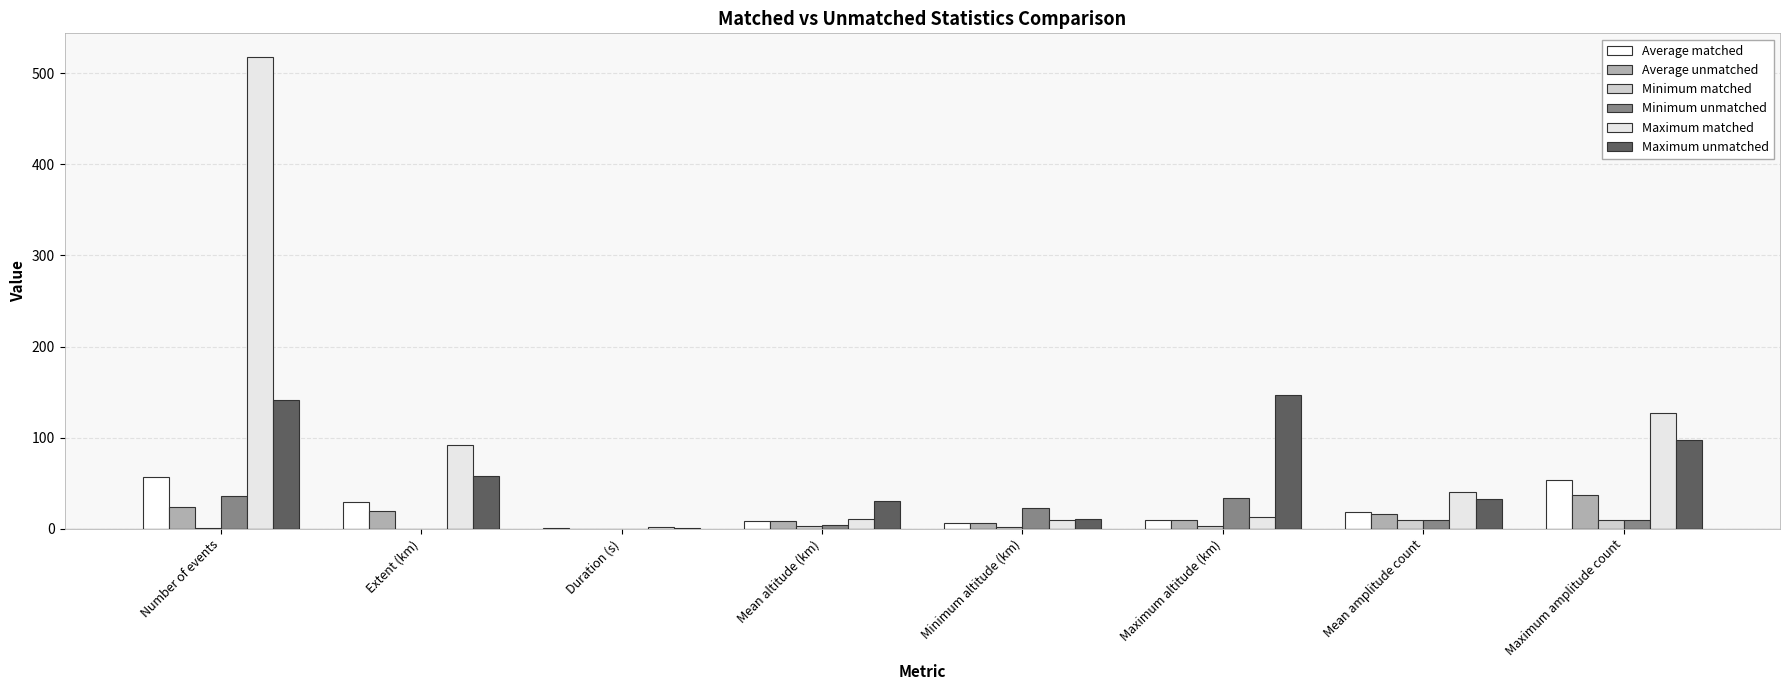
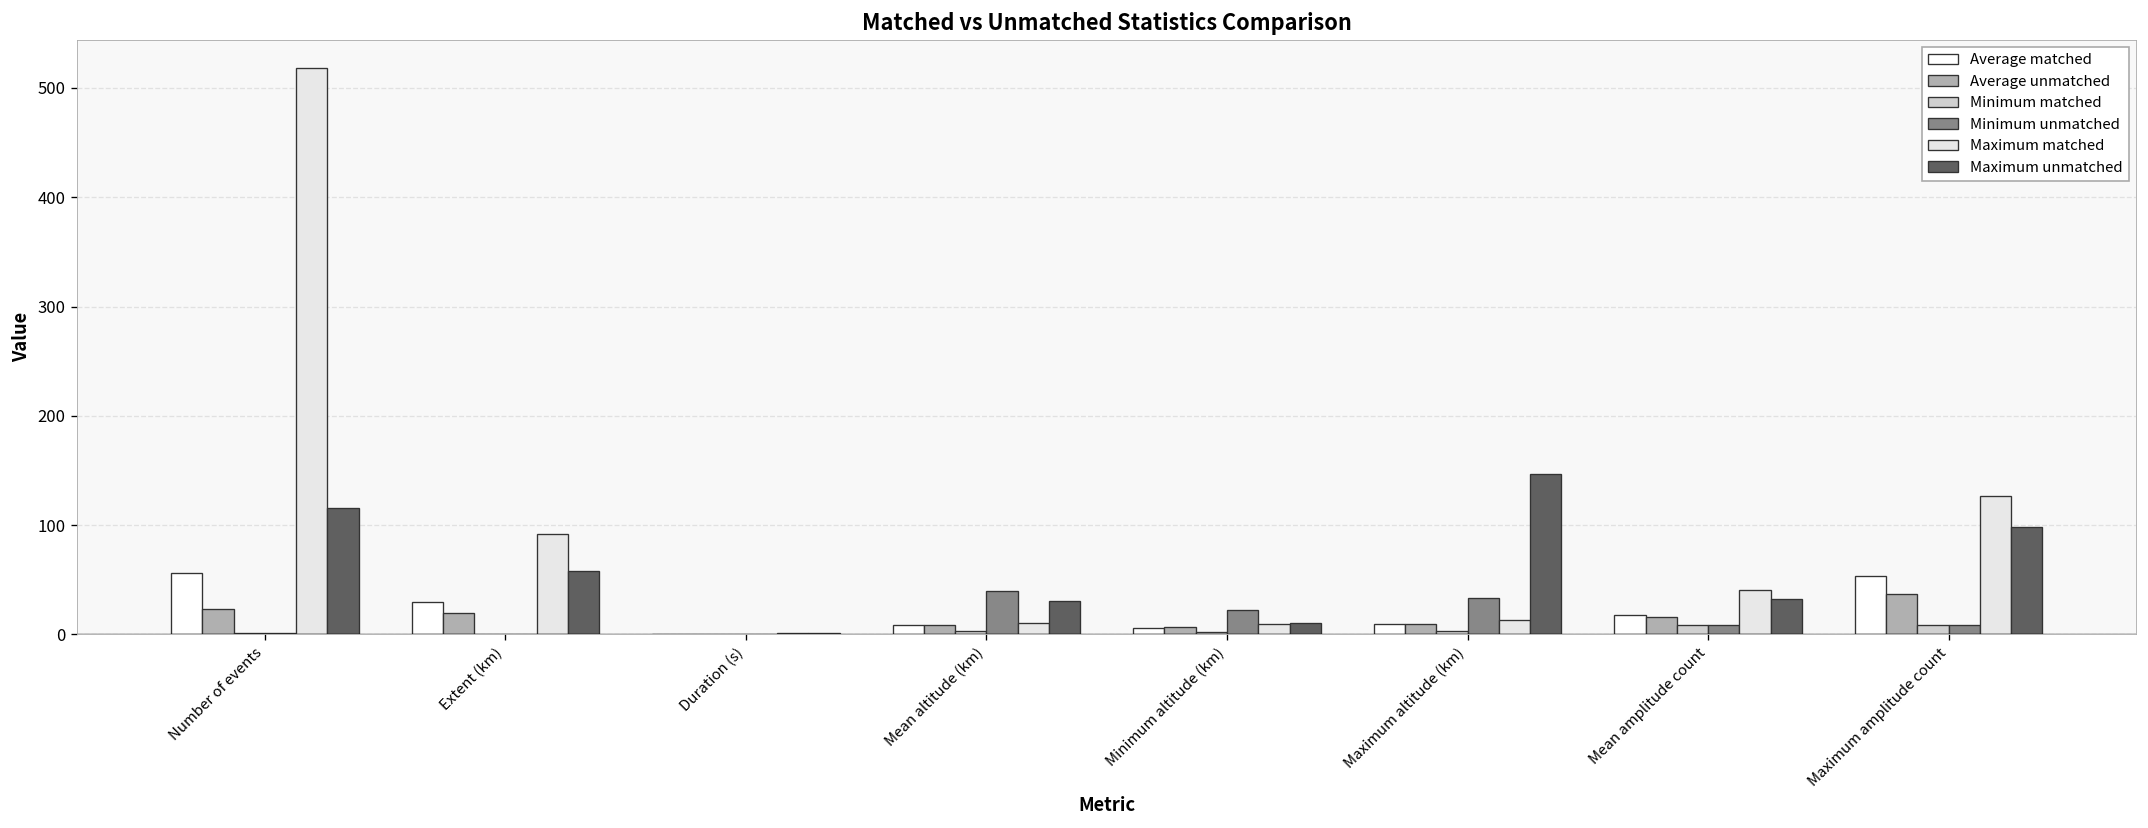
Minimum unmatched, Number of events: 40 -> 0
Maximum unmatched, Number of events: 140 -> 120
Minimum unmatched, Mean altitude (km): 0 -> 40
